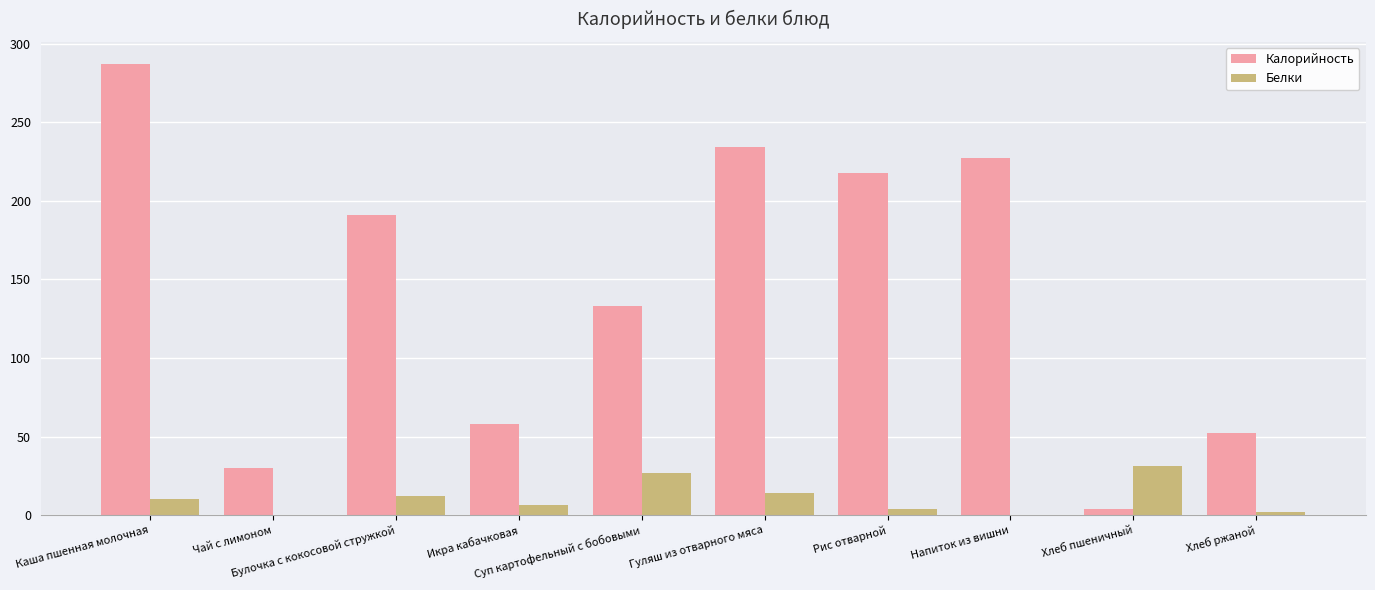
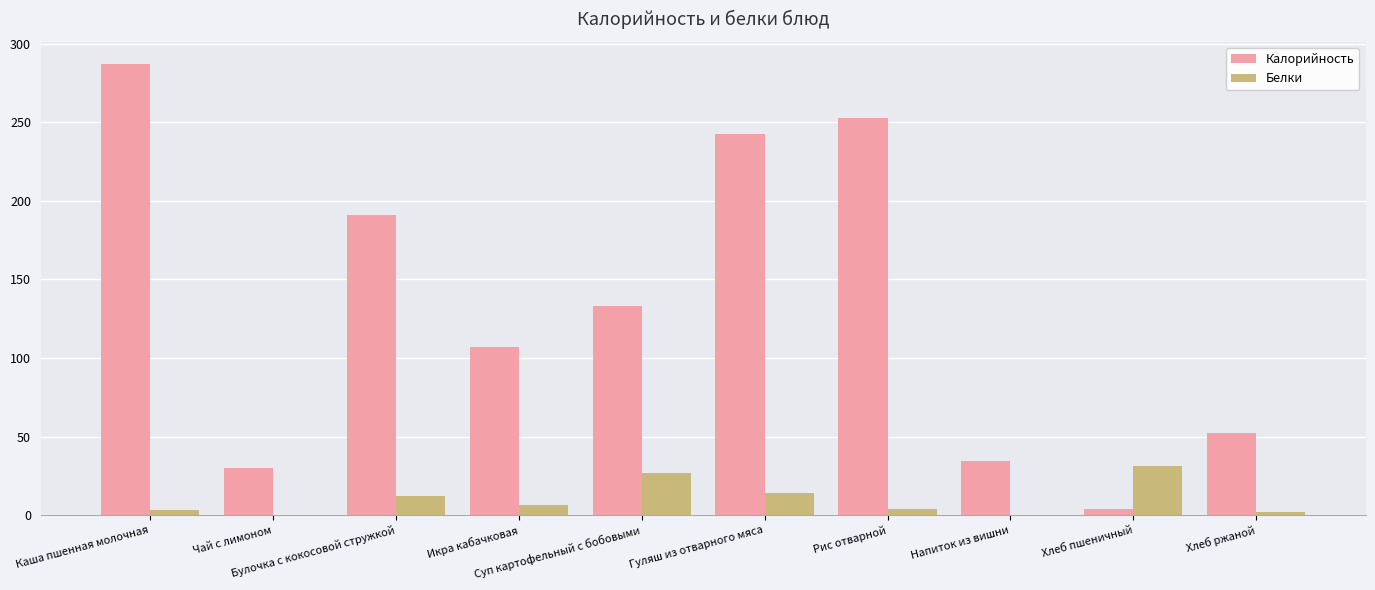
Белки, Каша пшенная молочная: 10 -> 3
Калорийность, Икра кабачковая: 58 -> 107
Калорийность, Гуляш из отварного мяса: 234 -> 243
Калорийность, Рис отварной: 218 -> 253
Калорийность, Напиток из вишни: 227 -> 34
